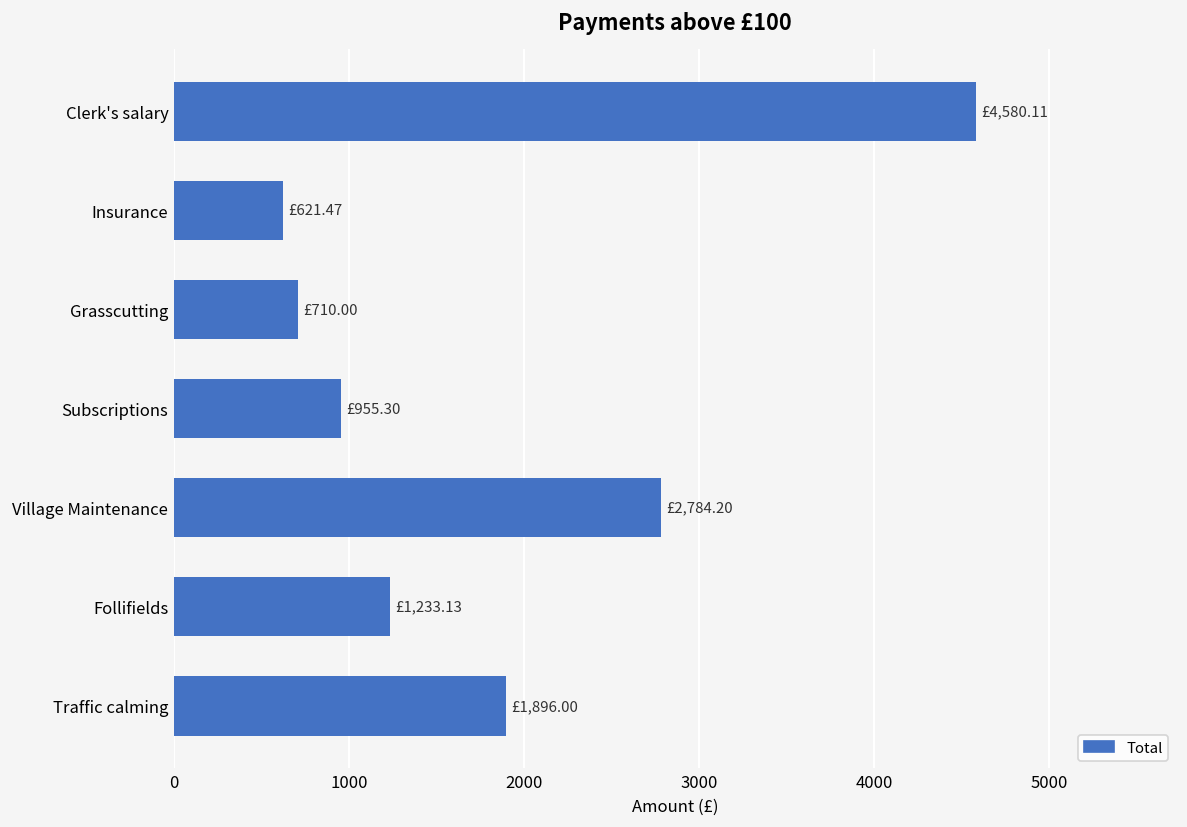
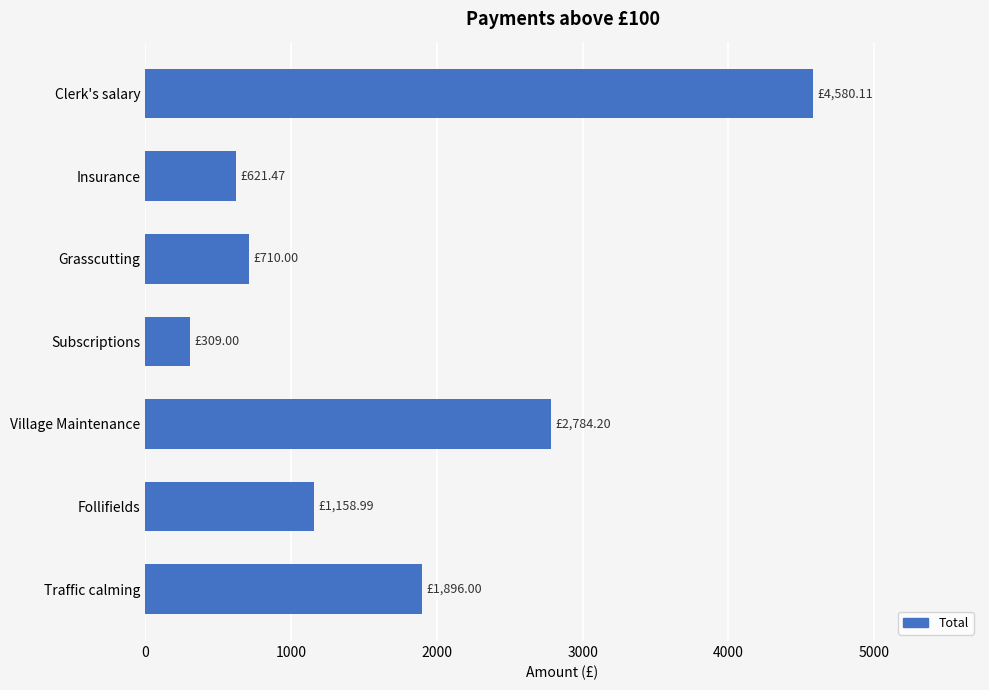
Subscriptions: £955.30 -> £309.00
Follifields: £1,233.13 -> £1,158.99
